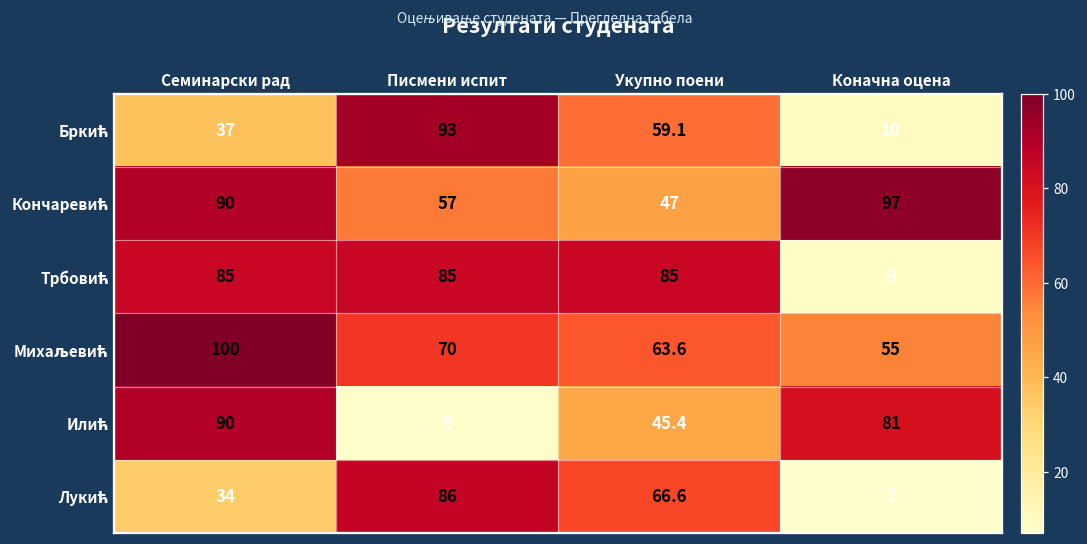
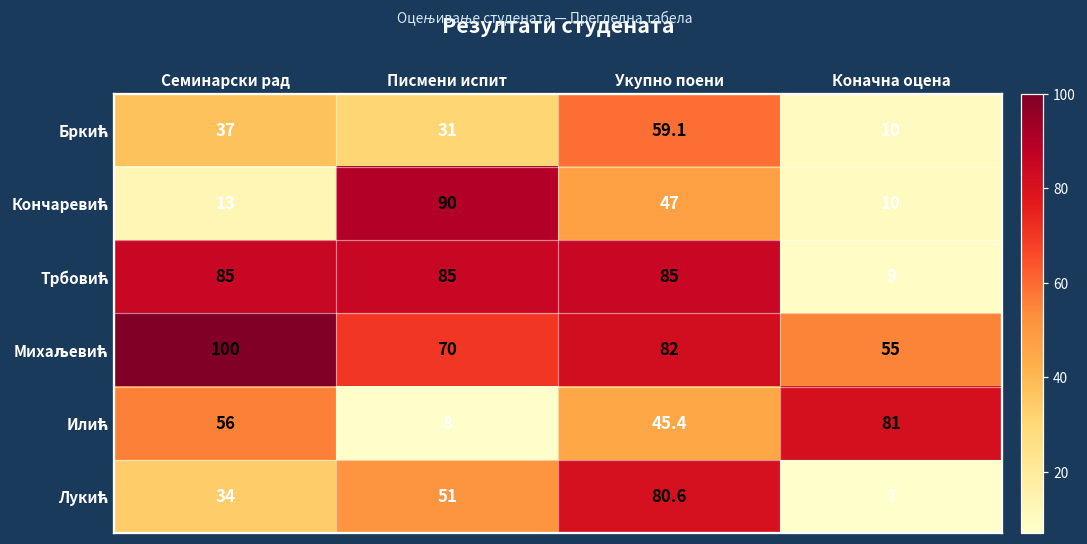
Бркић, Писмени испит: 93 -> 31
Кончаревић, Семинарски рад: 90 -> 13
Кончаревић, Писмени испит: 57 -> 90
Кончаревић, Коначна оцена: 97 -> 10
Михаљевић, Укупно поени: 63.6 -> 82
Илић, Семинарски рад: 90 -> 56
Лукић, Писмени испит: 86 -> 51
Лукић, Укупно поени: 66.6 -> 80.6
